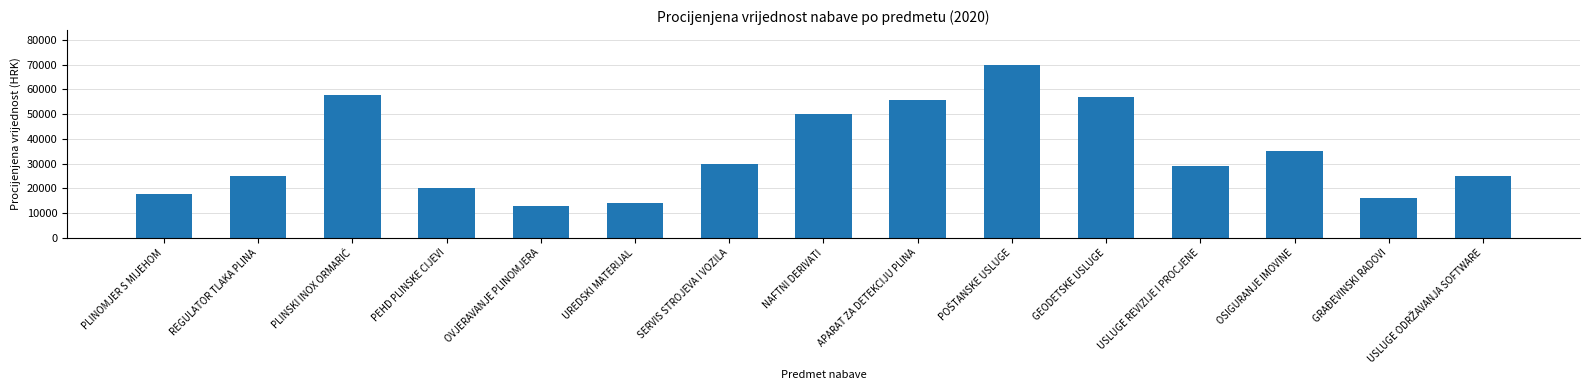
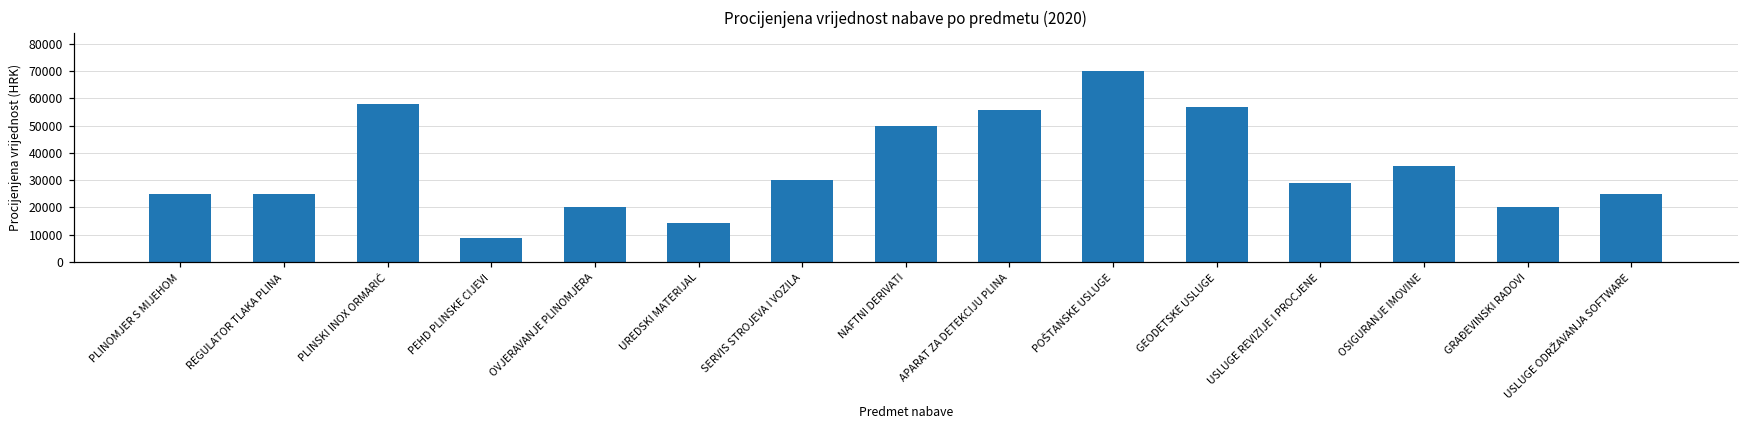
PLINOMJER S MIJEHOM: 18000 -> 25000
PEHD PLINSKE CIJEVI: 20000 -> 9000
OVJERAVANJE PLINOMJERA: 13000 -> 20000
GRAĐEVINSKI RADOVI: 16000 -> 20000
